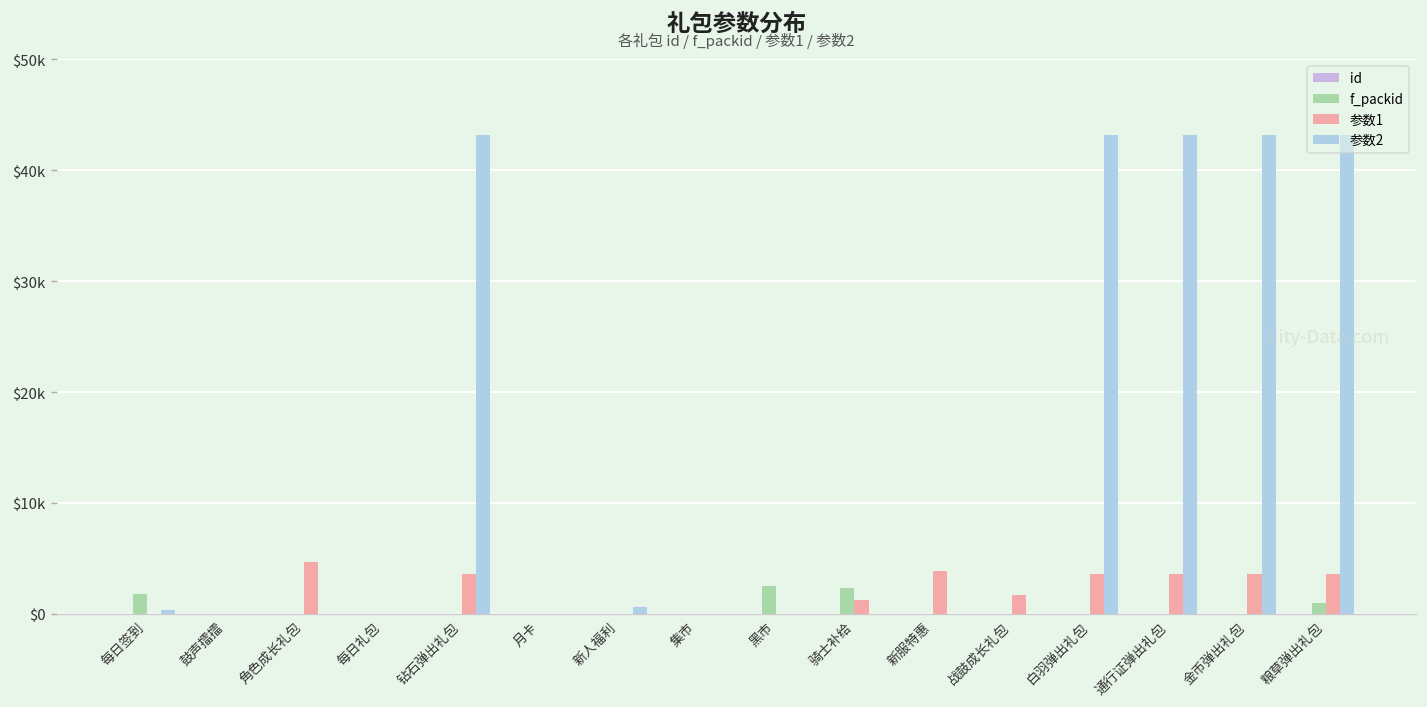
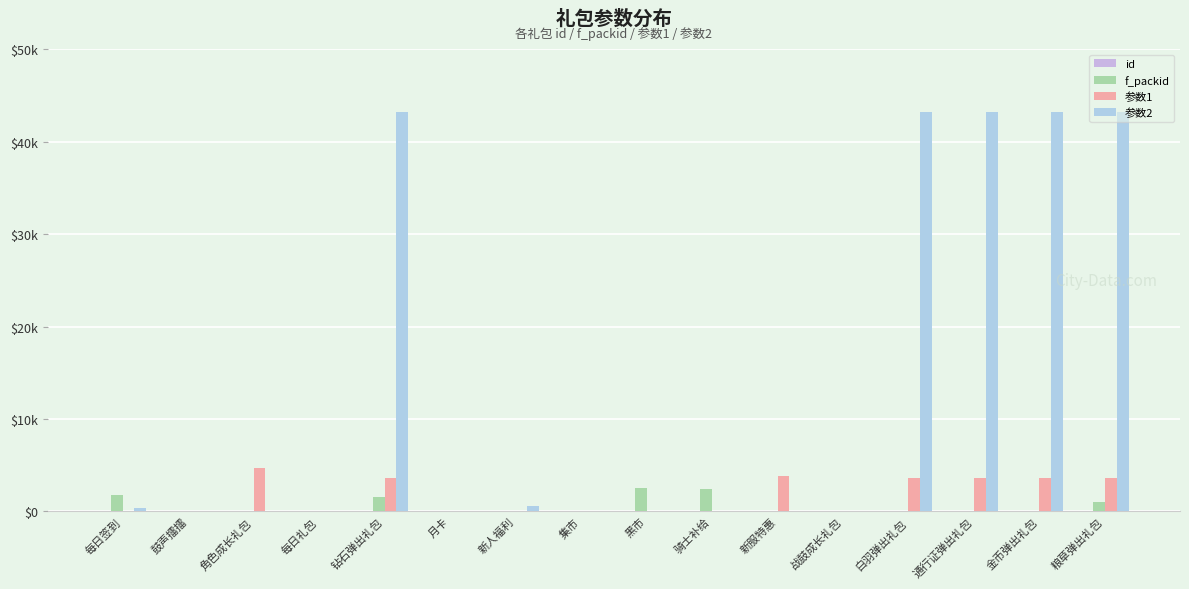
f_packid, 钻石弹出礼包: $0 -> $2000
参数1, 骑士补给: $1000 -> $0
参数1, 战鼓成长礼包: $2000 -> $0
